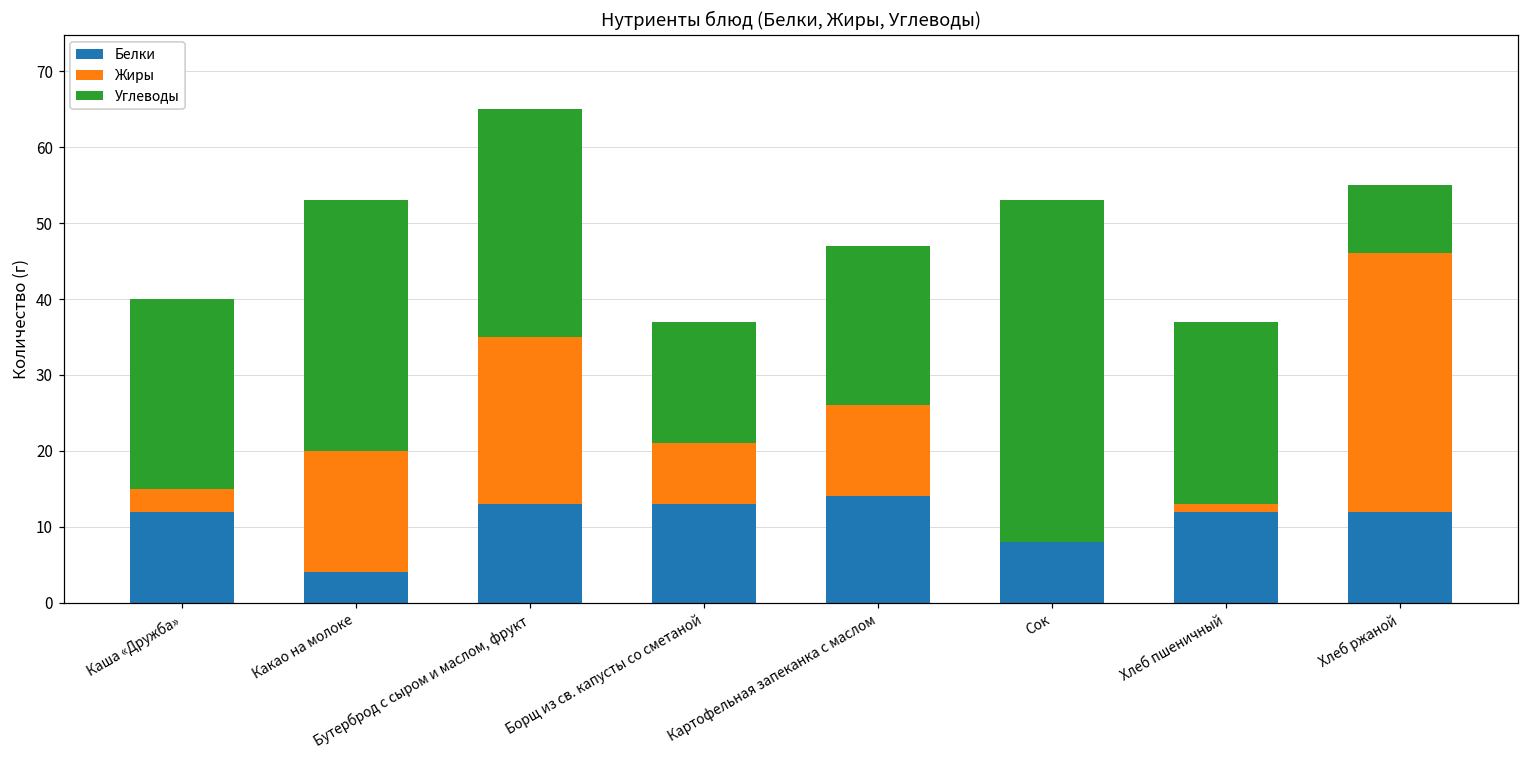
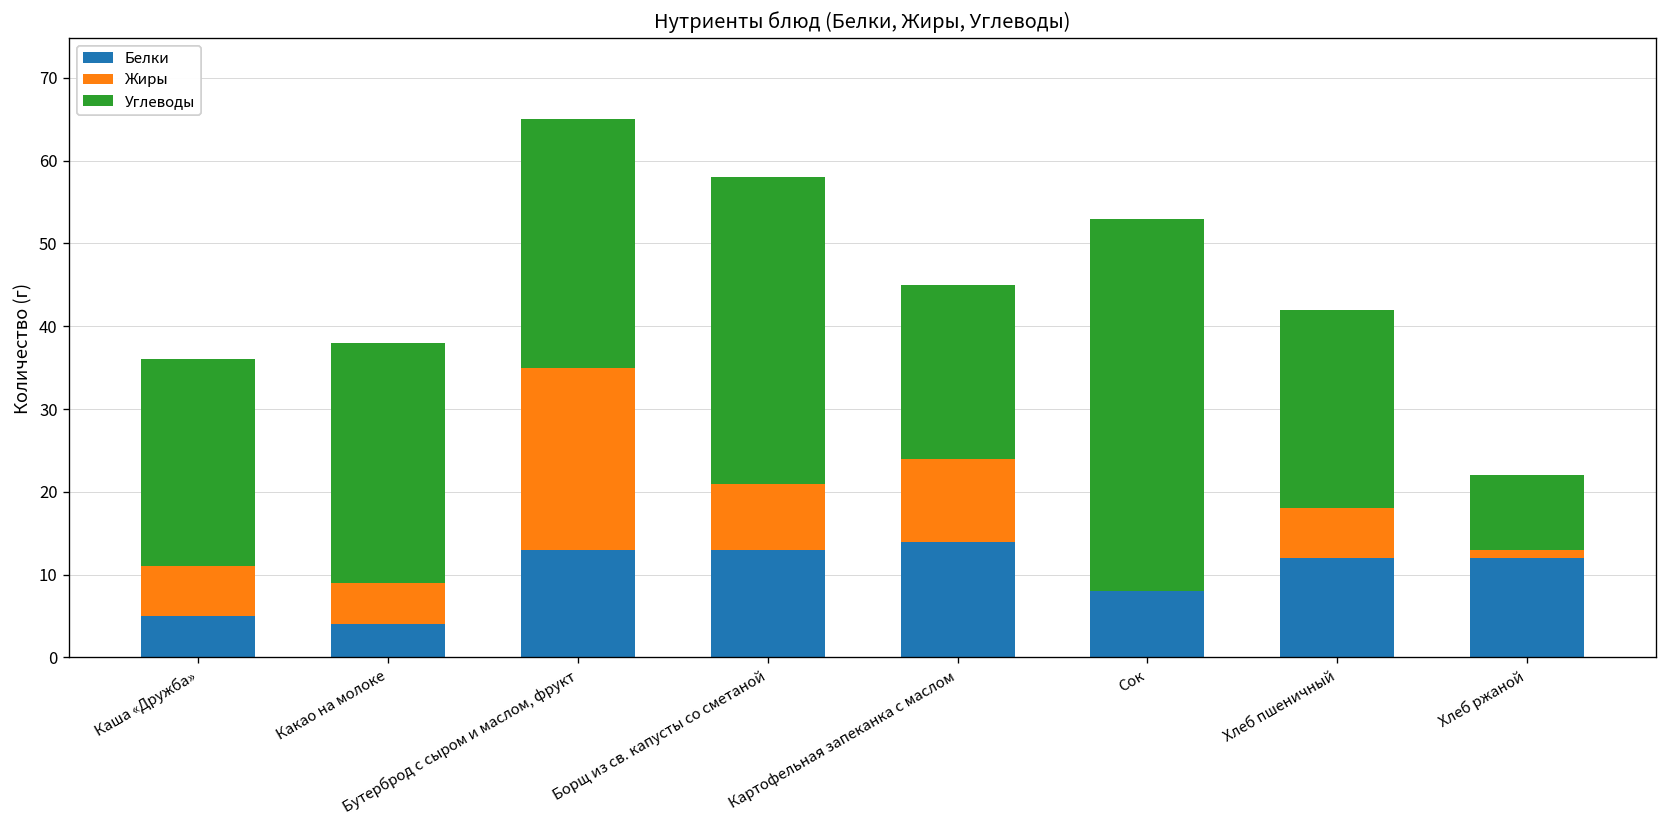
Белки, Каша «Дружба»: 12 -> 5
Жиры, Каша «Дружба»: 3 -> 6
Жиры, Какао на молоке: 16 -> 5
Углеводы, Какао на молоке: 33 -> 29
Углеводы, Борщ из св. капусты со сметаной: 16 -> 37
Жиры, Картофельная запеканка с маслом: 12 -> 10
Жиры, Хлеб пшеничный: 1 -> 6
Жиры, Хлеб ржаной: 34 -> 1
